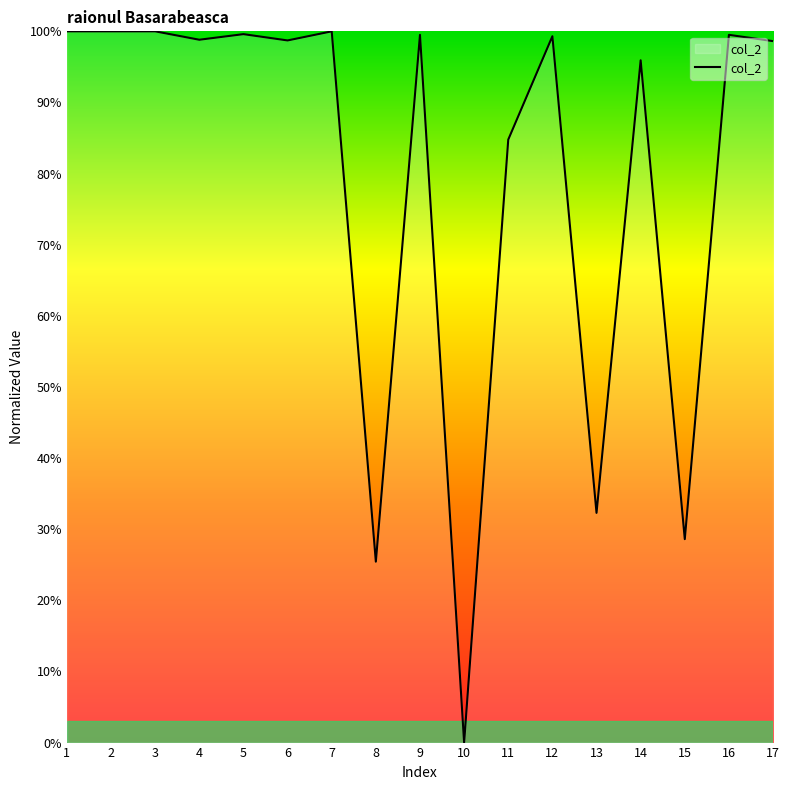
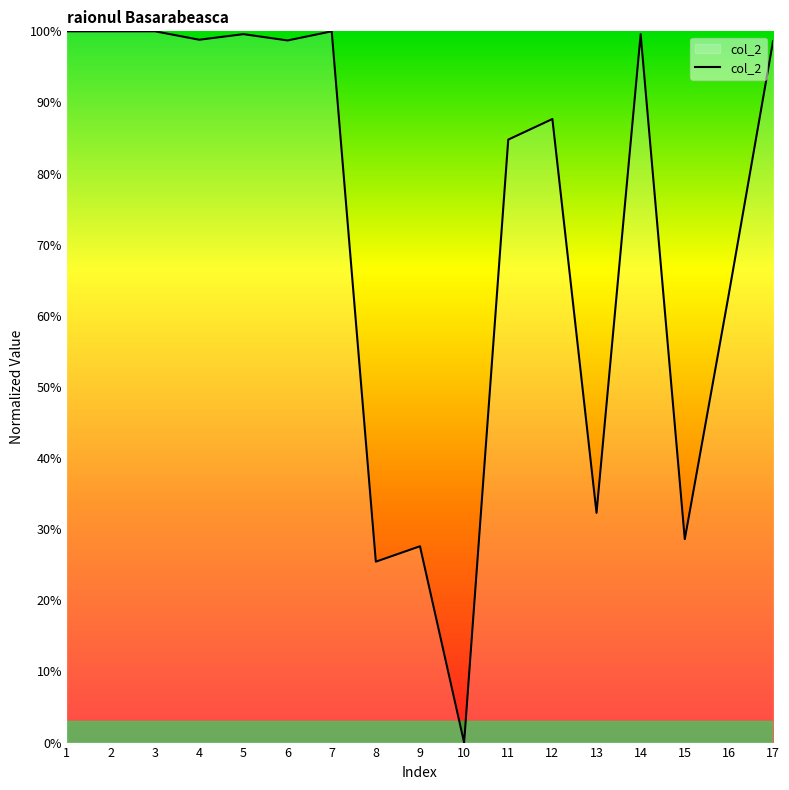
9: 100% -> 28%
12: 99% -> 88%
14: 96% -> 100%
16: 100% -> 63%
